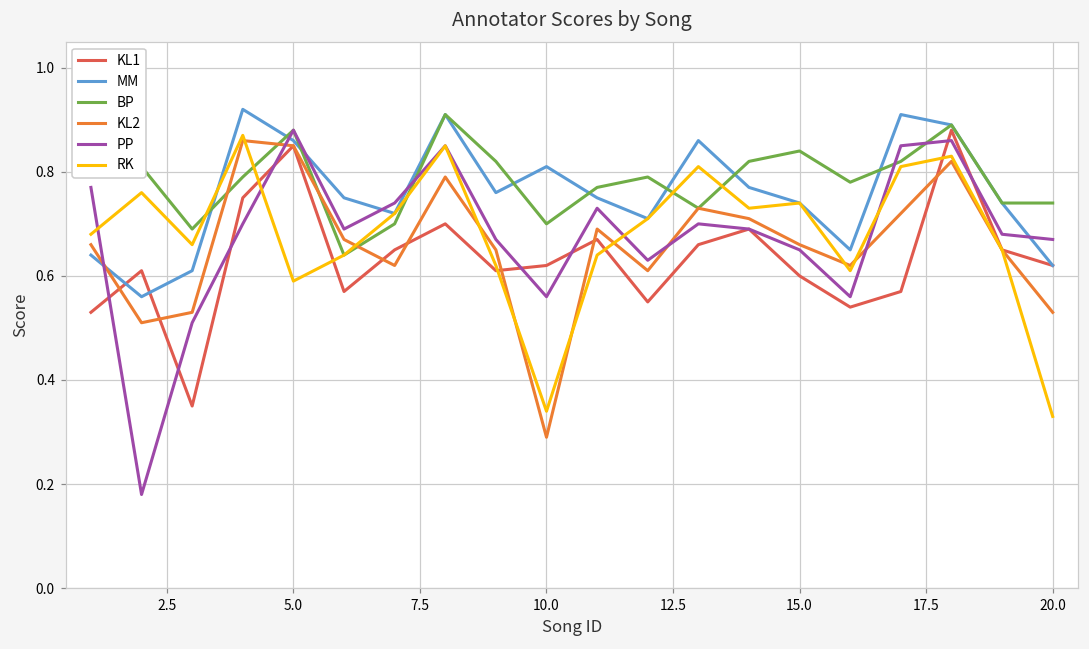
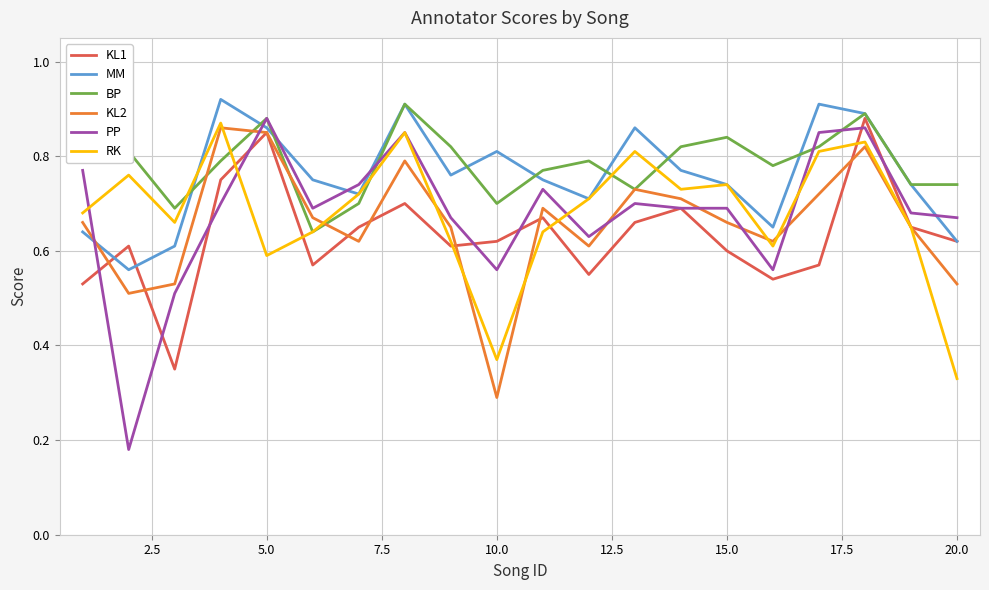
RK, 10.0: 0.34 -> 0.37
PP, 15.0: 0.65 -> 0.69
